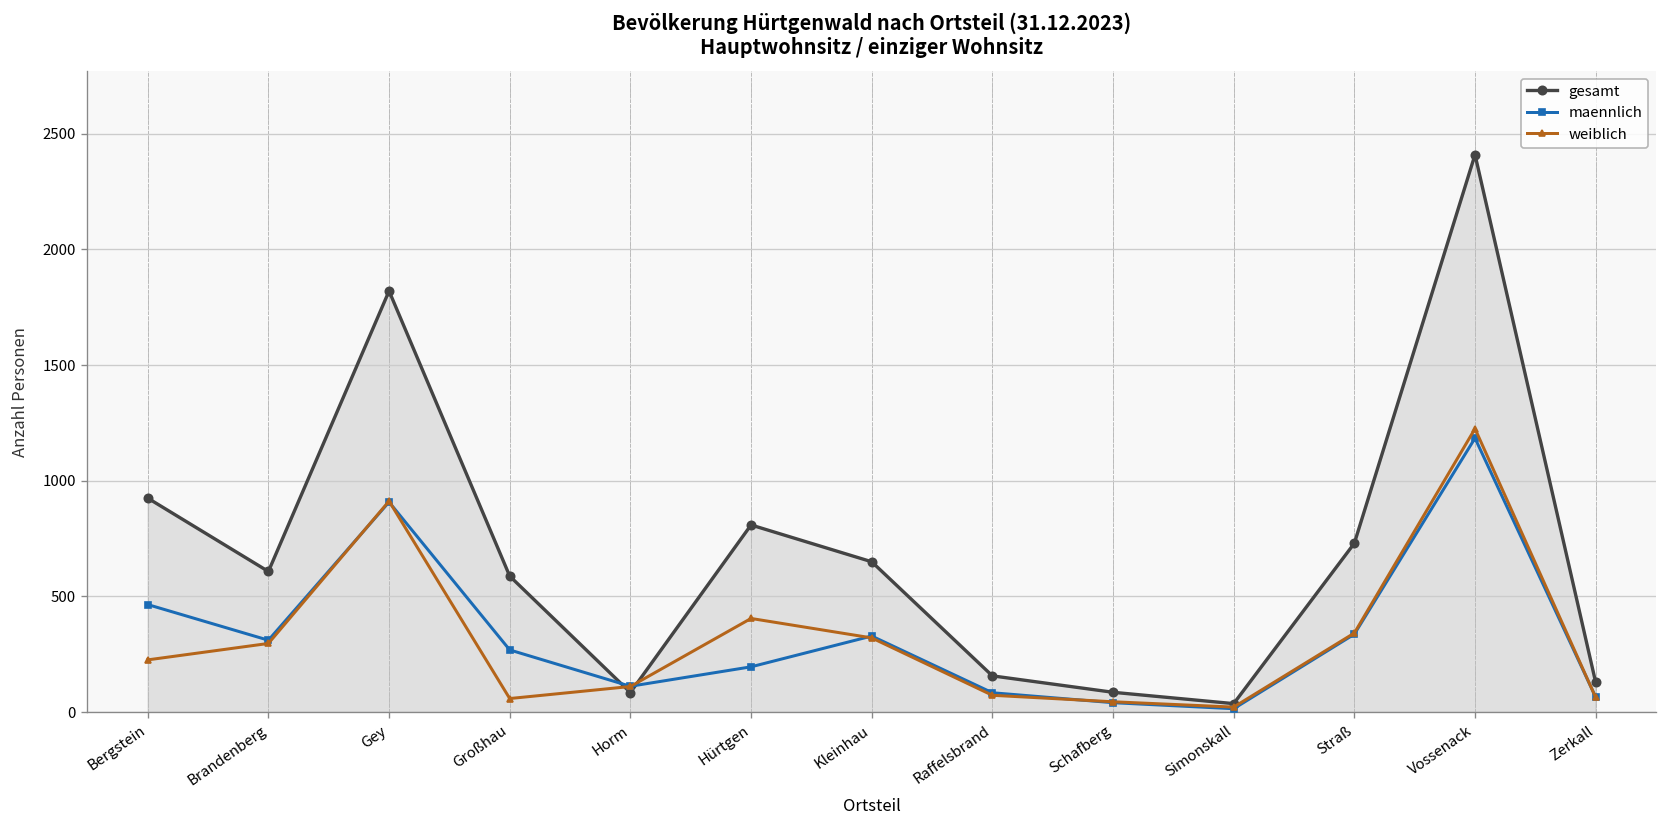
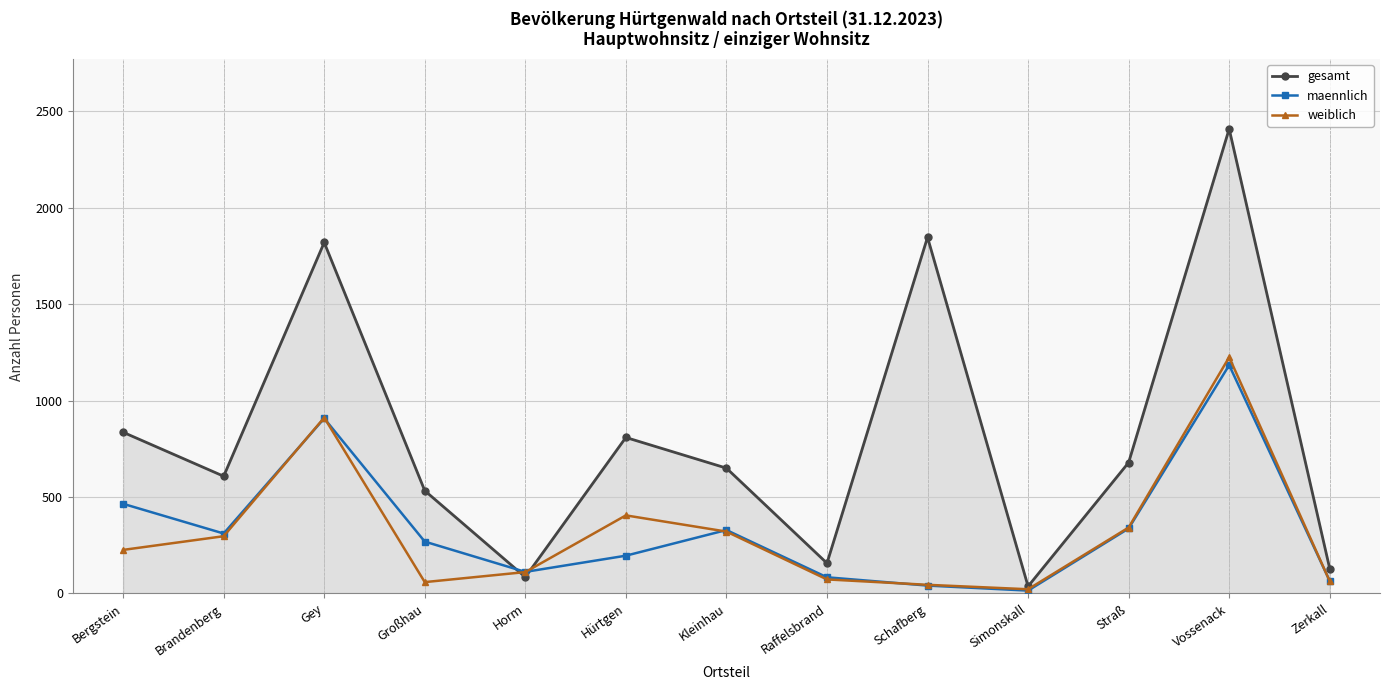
gesamt, Bergstein: 930 -> 840
gesamt, Großhau: 590 -> 530
gesamt, Schafberg: 90 -> 1850
gesamt, Straß: 730 -> 680
